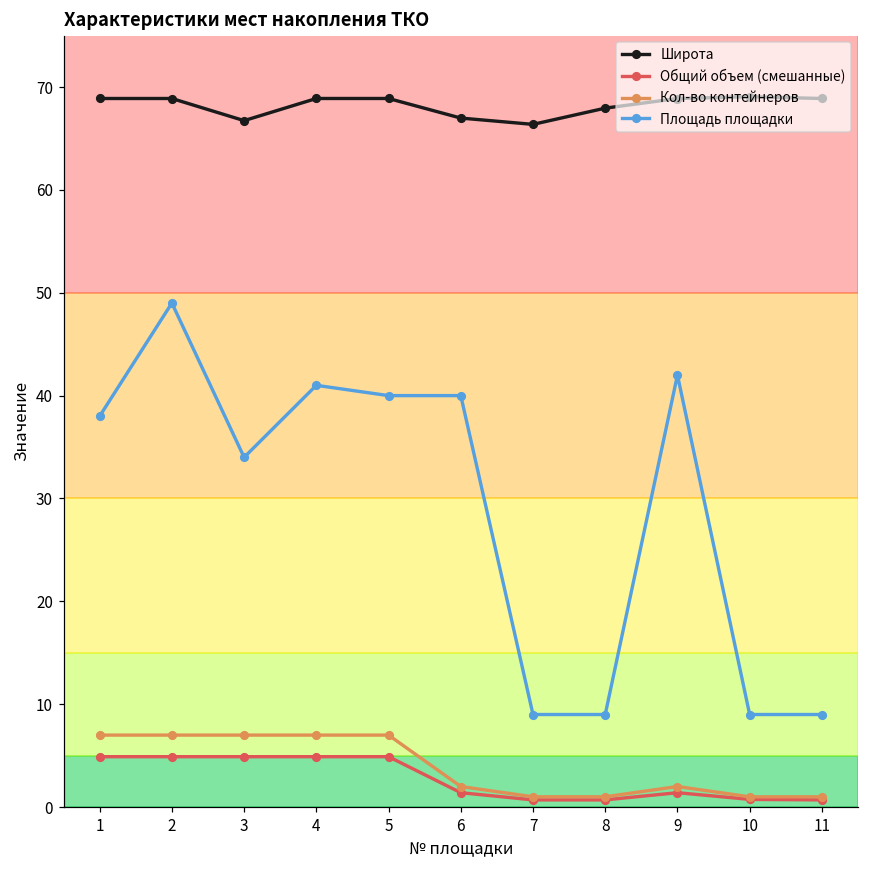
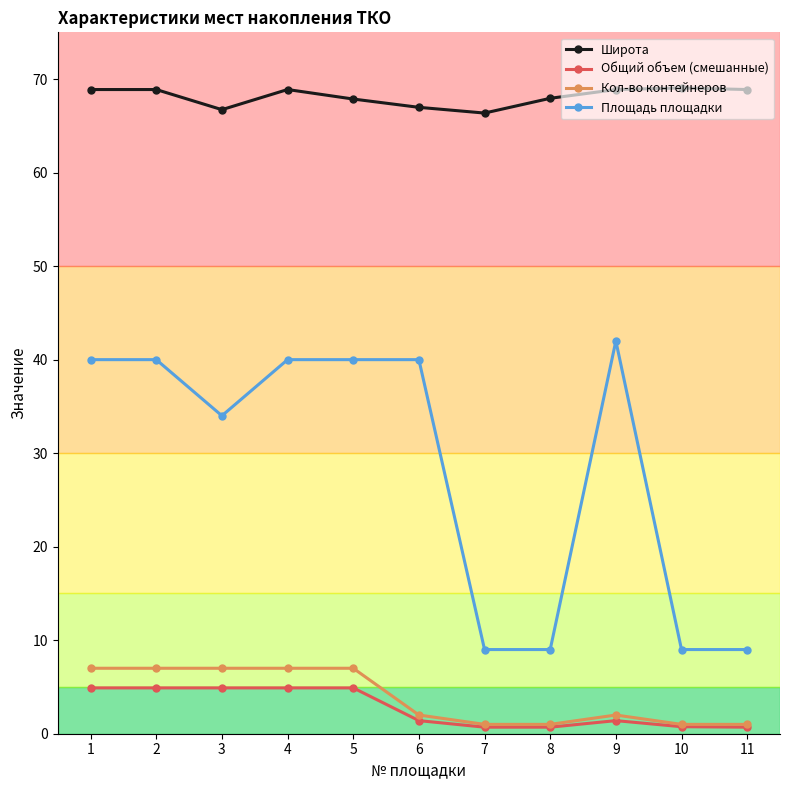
Площадь площадки, 1: 38 -> 40
Площадь площадки, 2: 49 -> 40
Площадь площадки, 4: 41 -> 40
Широта, 5: 69 -> 68
